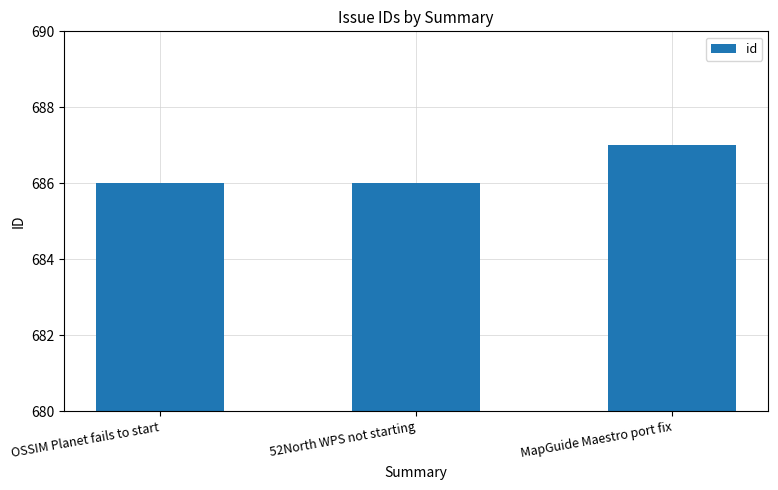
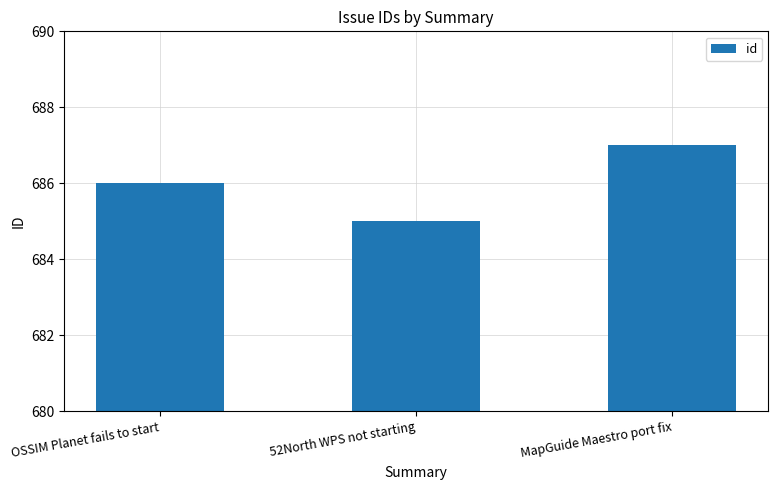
52North WPS not starting: 686 -> 685
